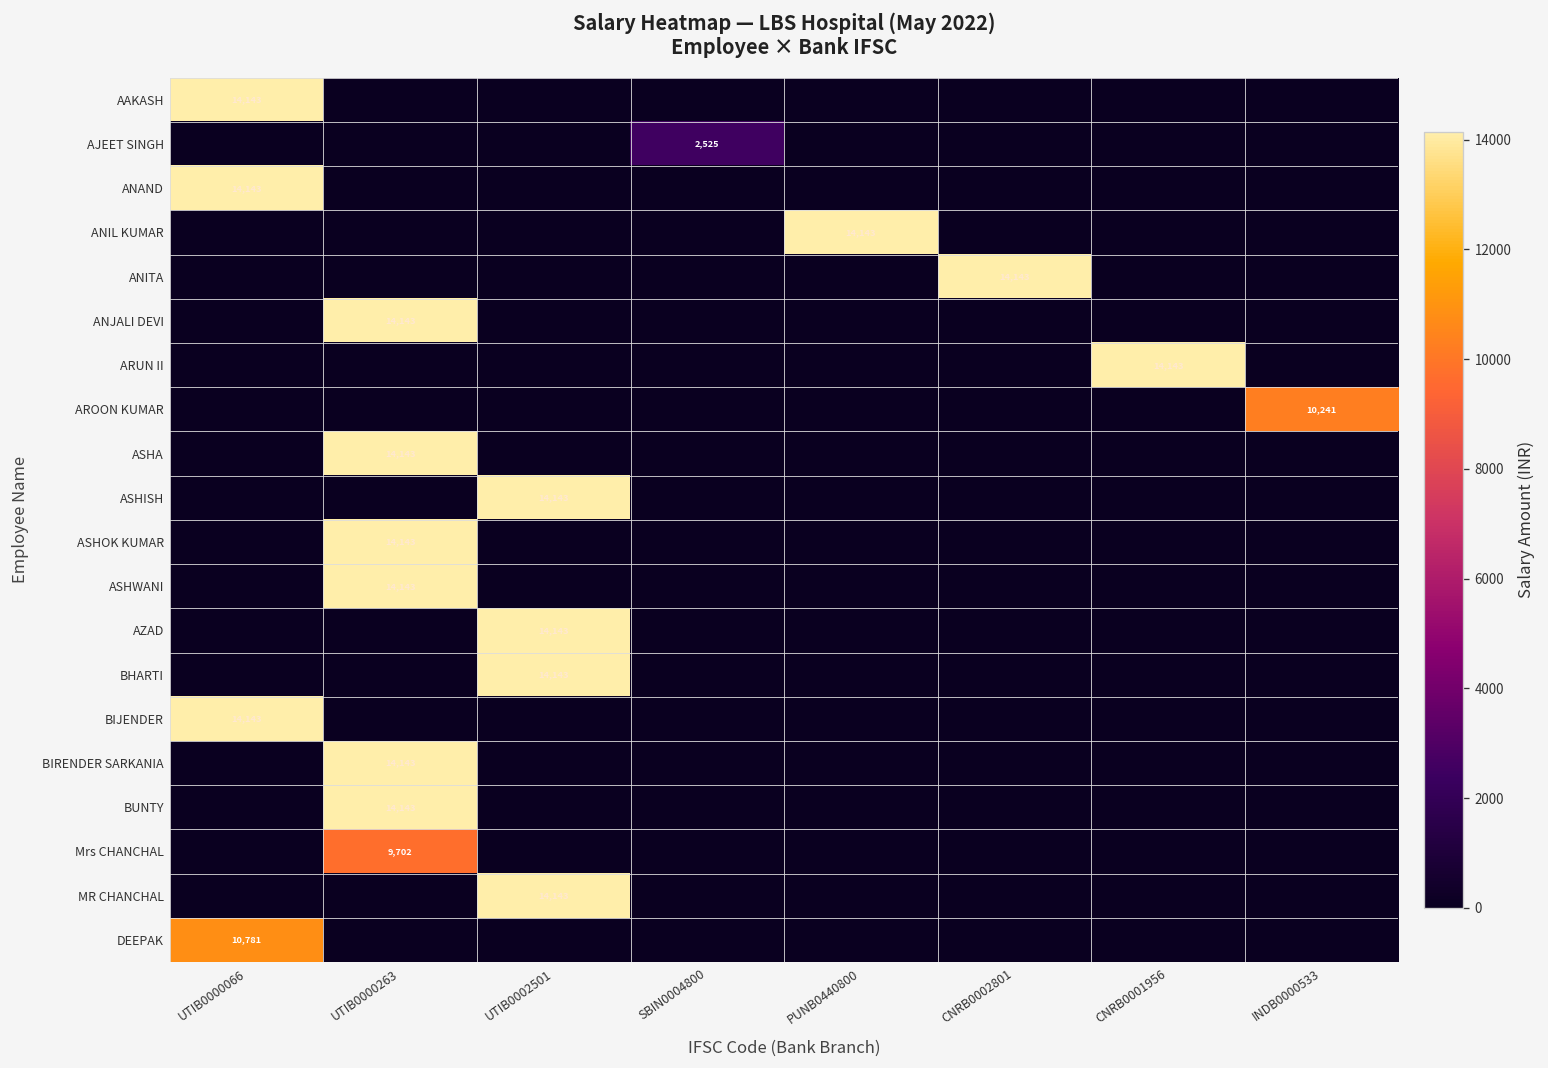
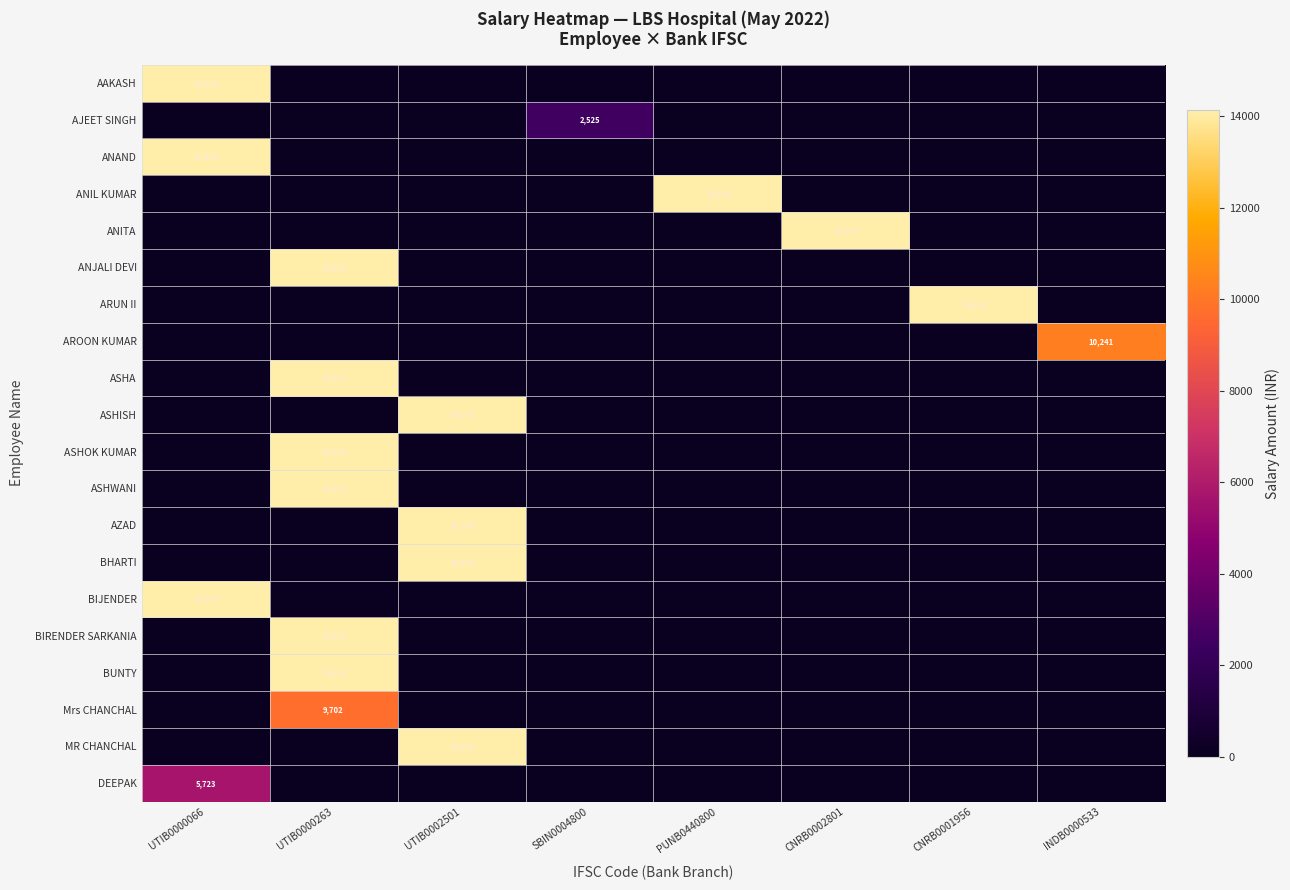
DEEPAK, UTIB0000066: 10,781 -> 5,723
